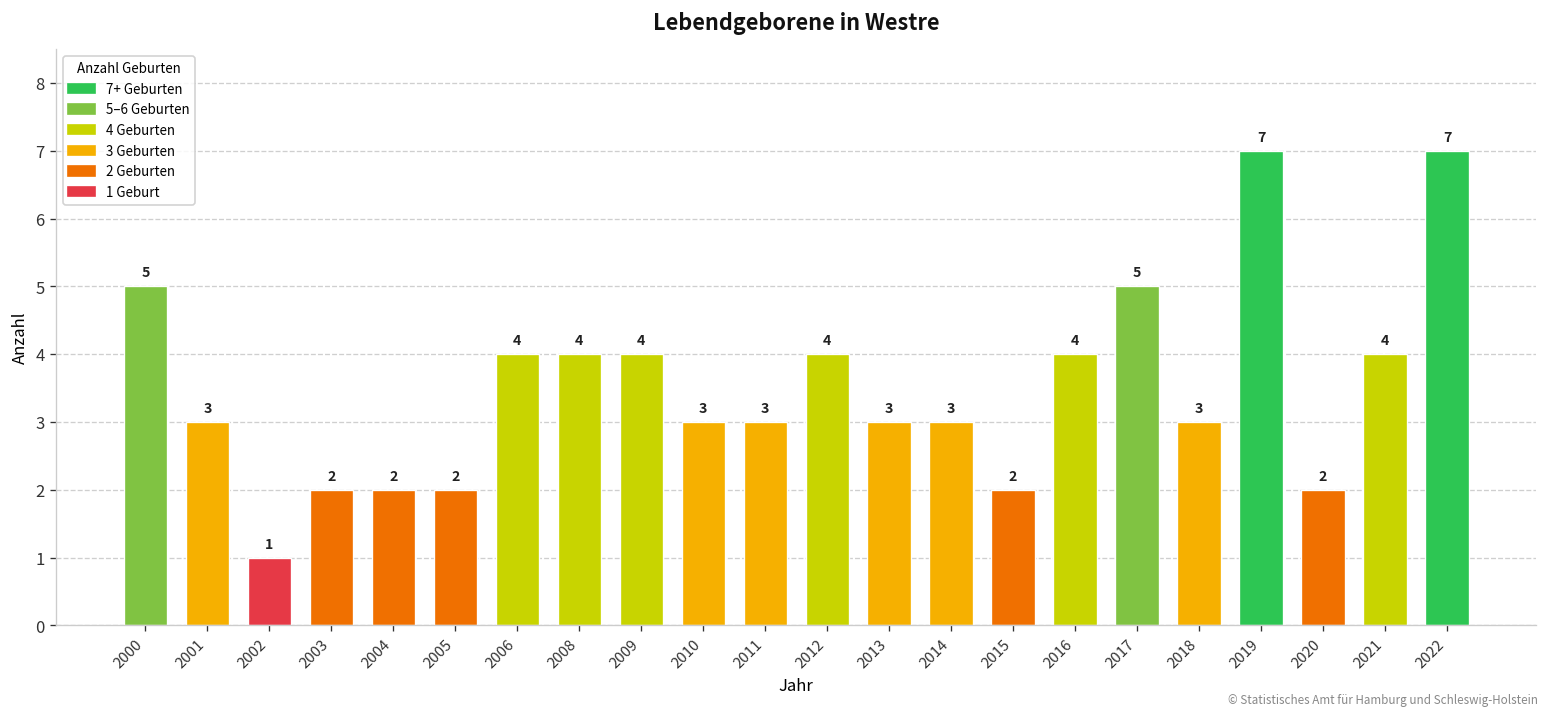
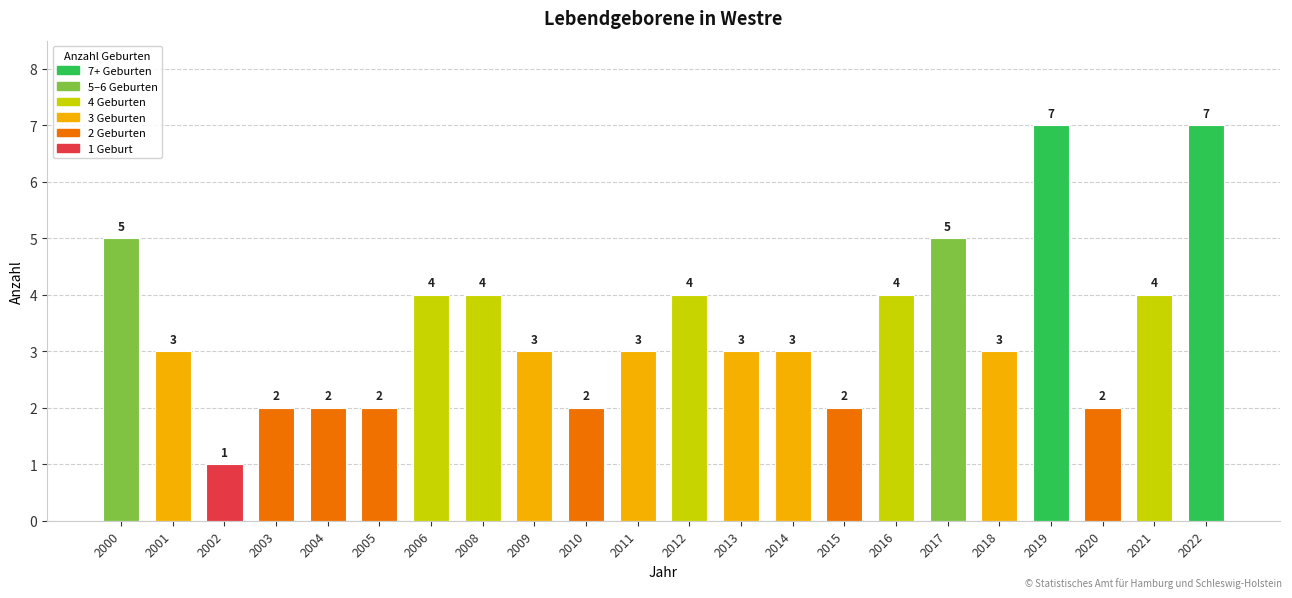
2009: 4 -> 3
2010: 3 -> 2
